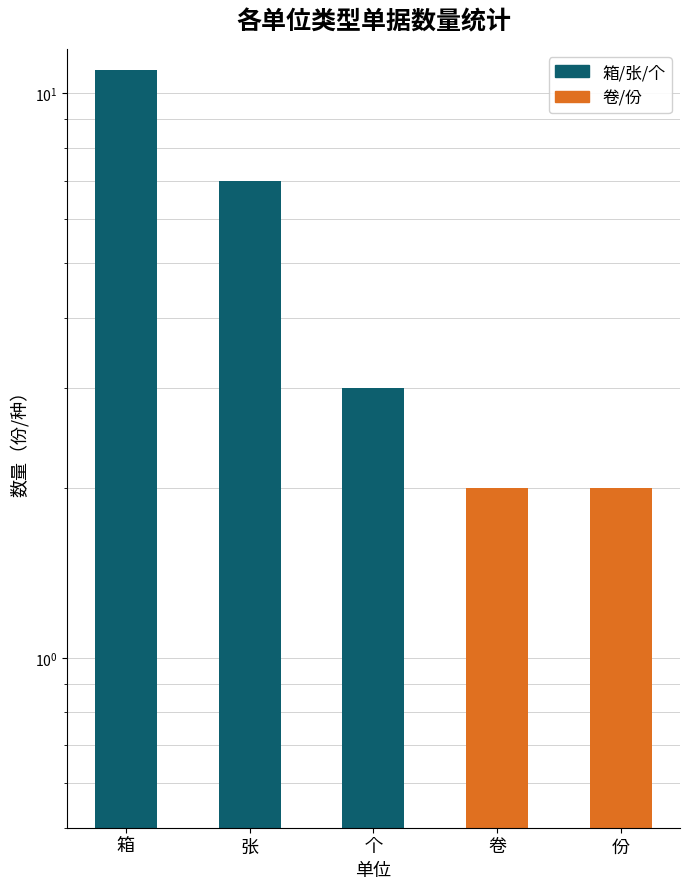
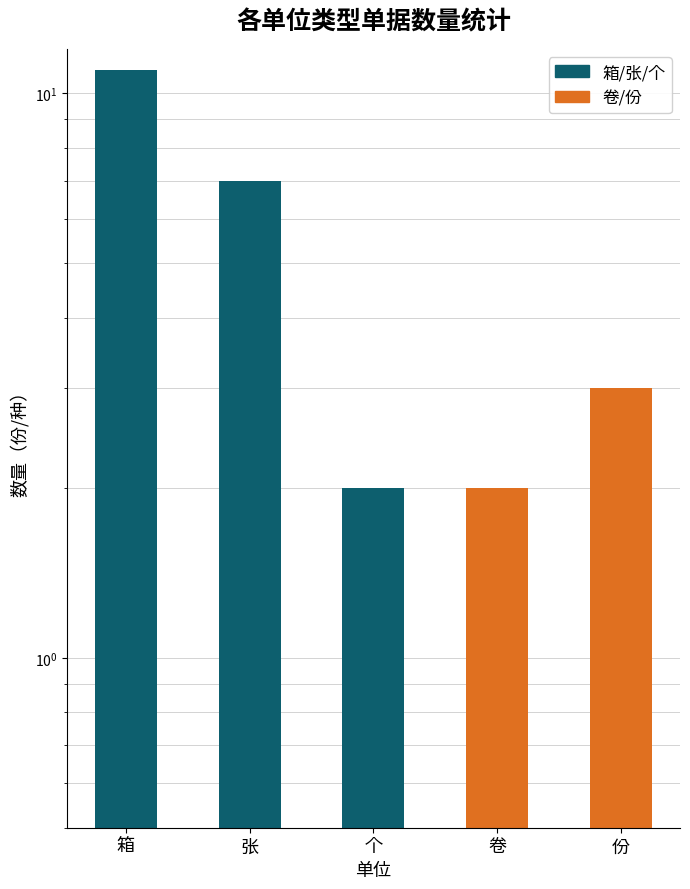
个: 3 -> 2
份: 2 -> 3
